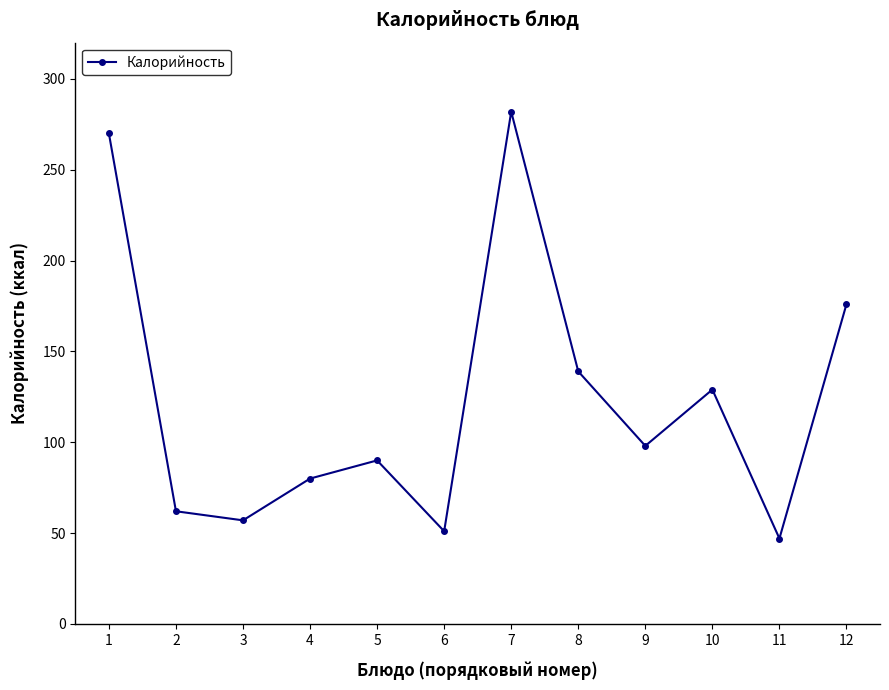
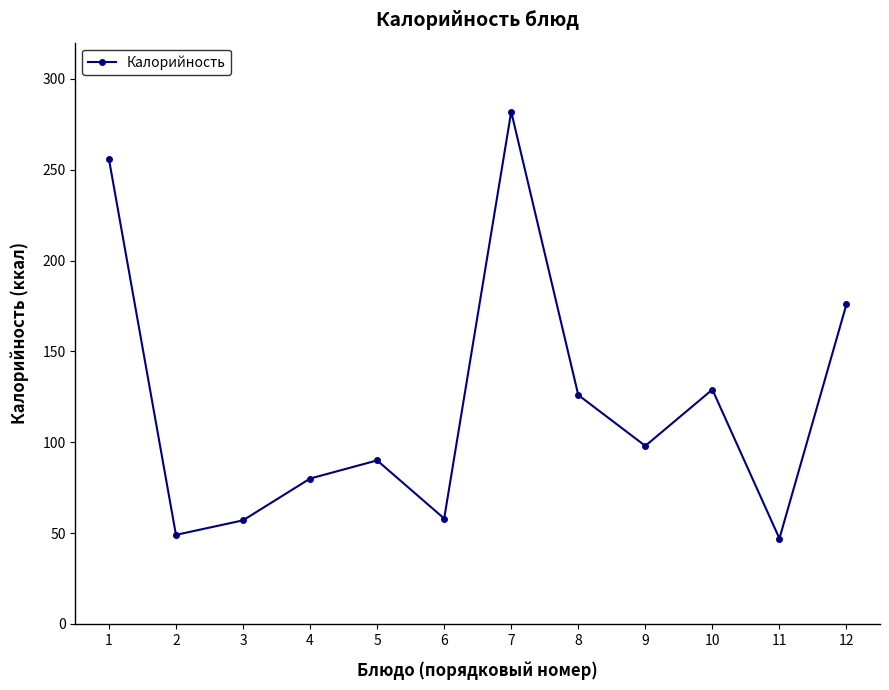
1: 270 -> 256
2: 62 -> 49
6: 51 -> 58
8: 139 -> 126
